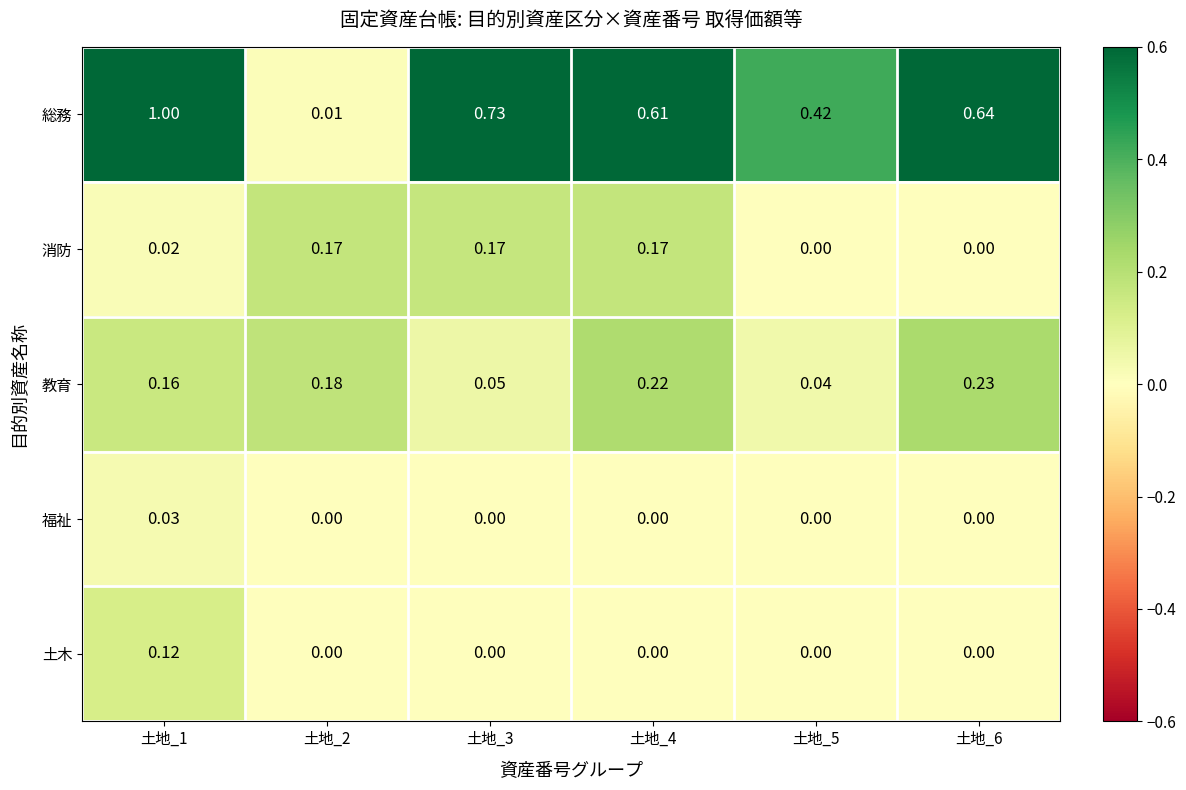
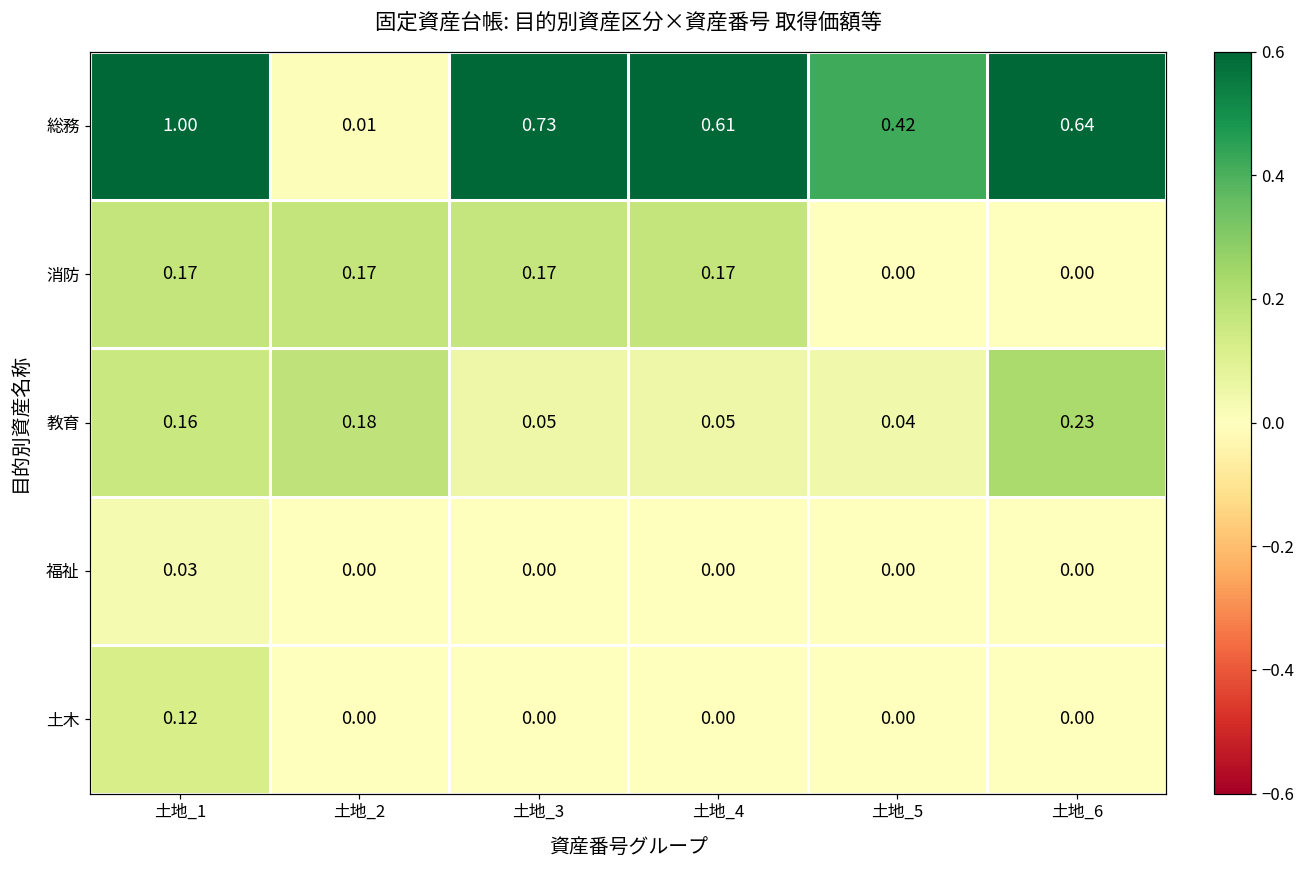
消防, 土地_1: 0.02 -> 0.17
教育, 土地_4: 0.22 -> 0.05
